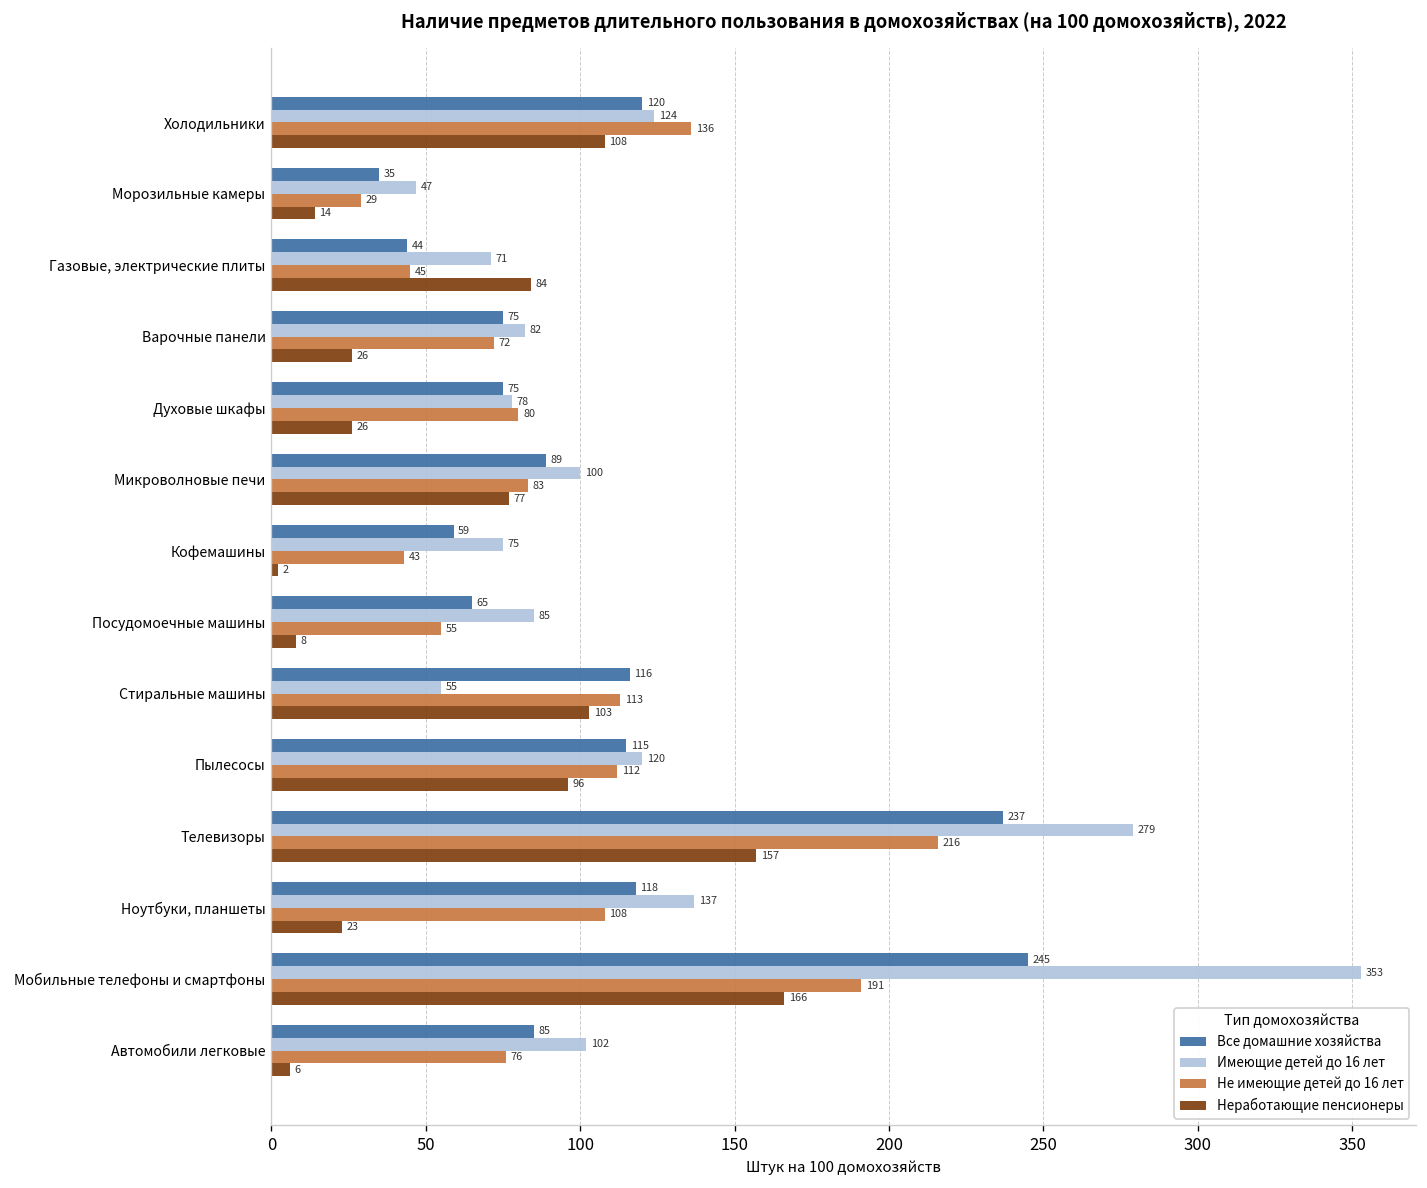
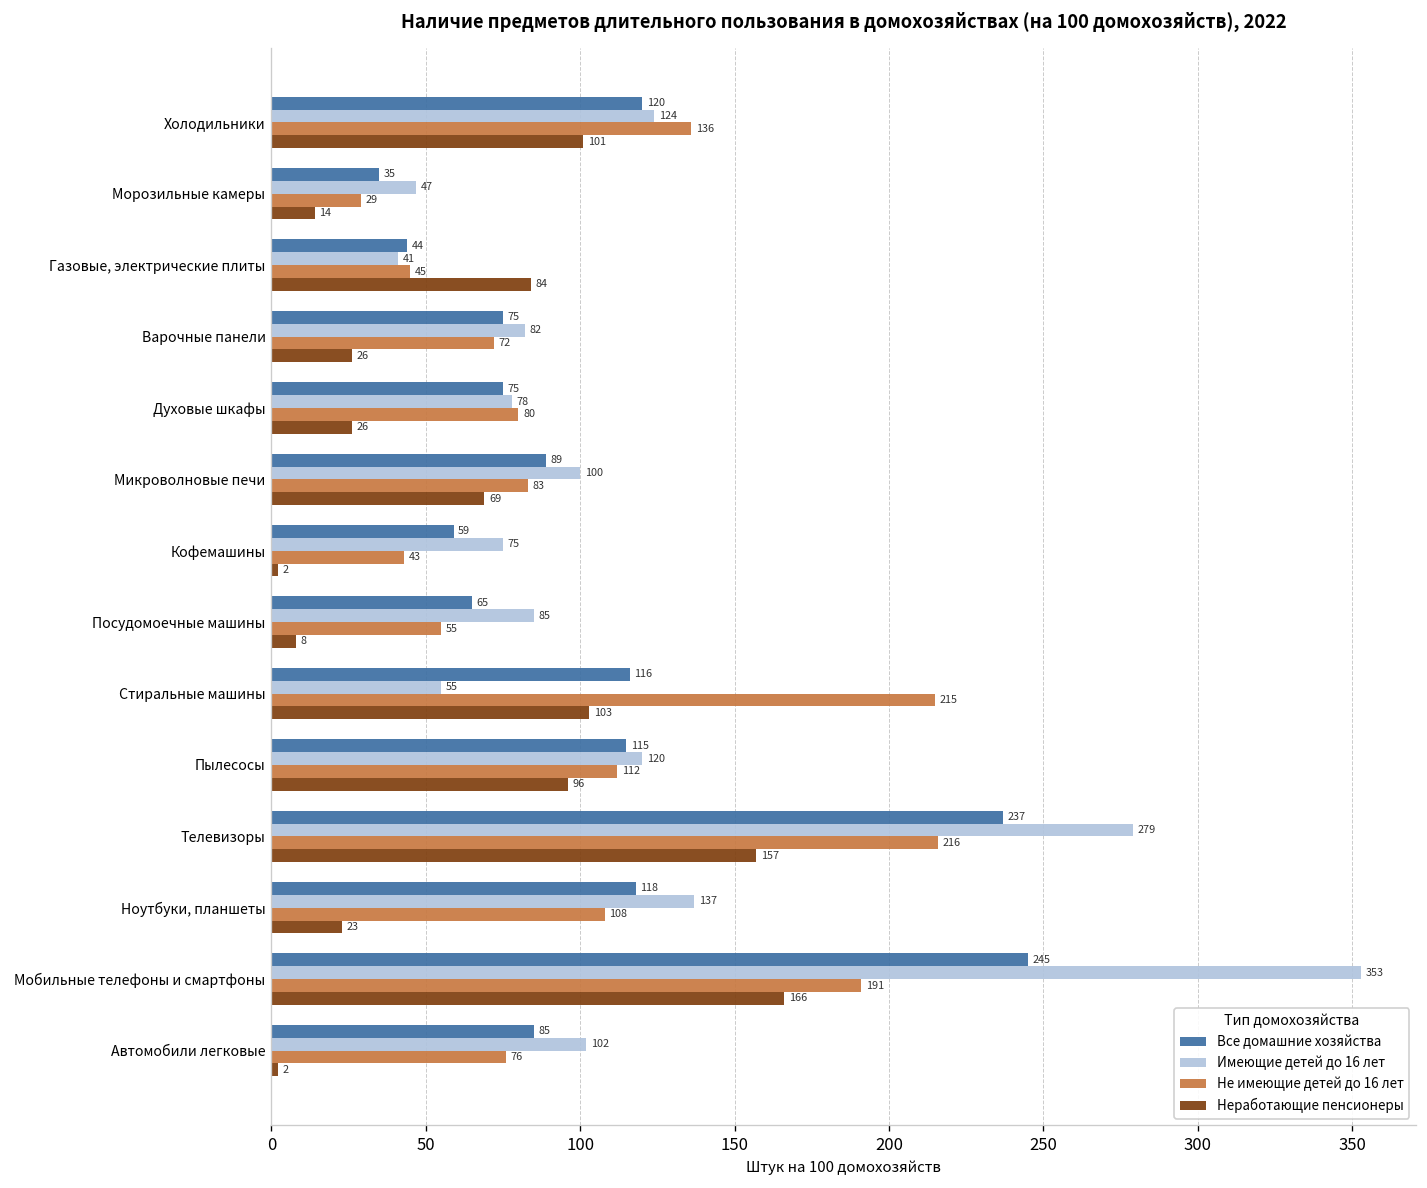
Неработающие пенсионеры, Холодильники: 108 -> 101
Имеющие детей до 16 лет, Газовые, электрические плиты: 71 -> 41
Неработающие пенсионеры, Микроволновые печи: 77 -> 69
Не имеющие детей до 16 лет, Стиральные машины: 113 -> 215
Неработающие пенсионеры, Автомобили легковые: 6 -> 2
